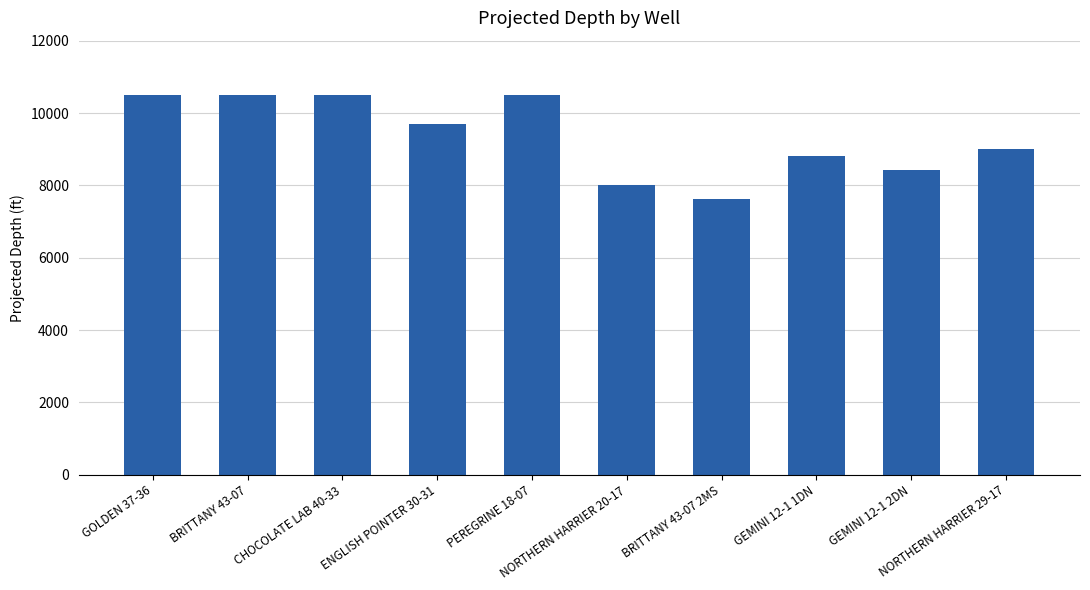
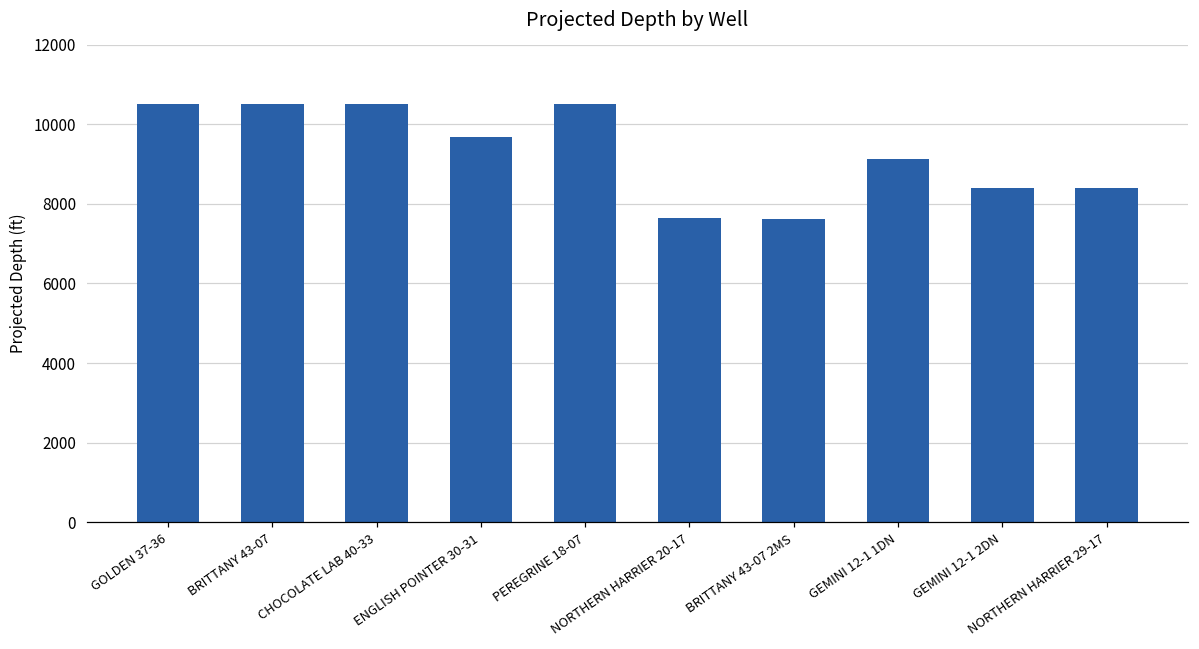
NORTHERN HARRIER 20-17: 8000 -> 7600
GEMINI 12-1 1DN: 8800 -> 9100
NORTHERN HARRIER 29-17: 9000 -> 8400
